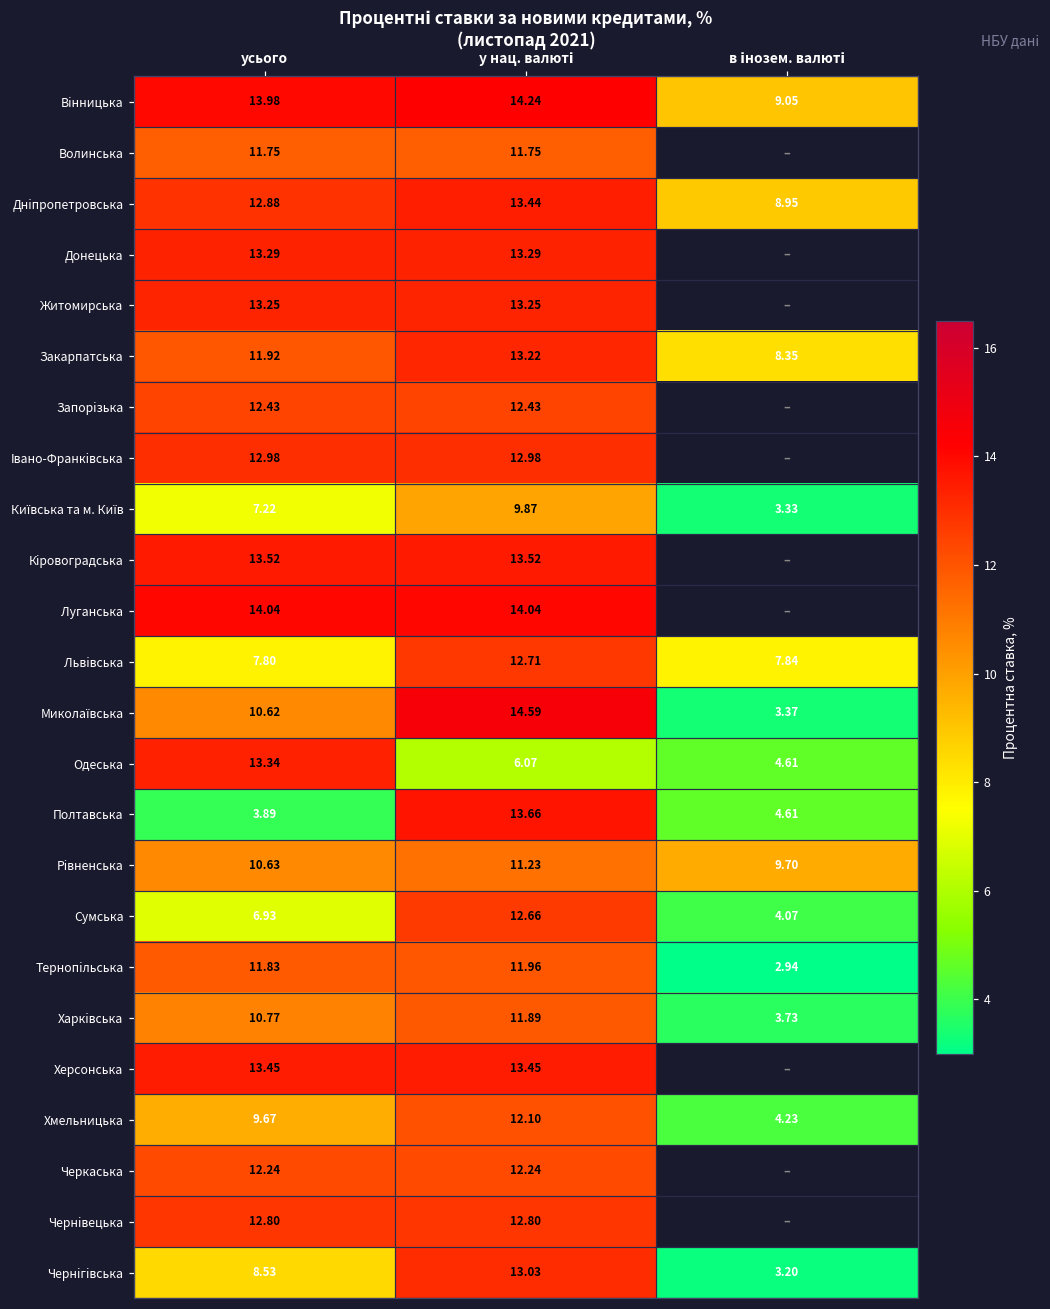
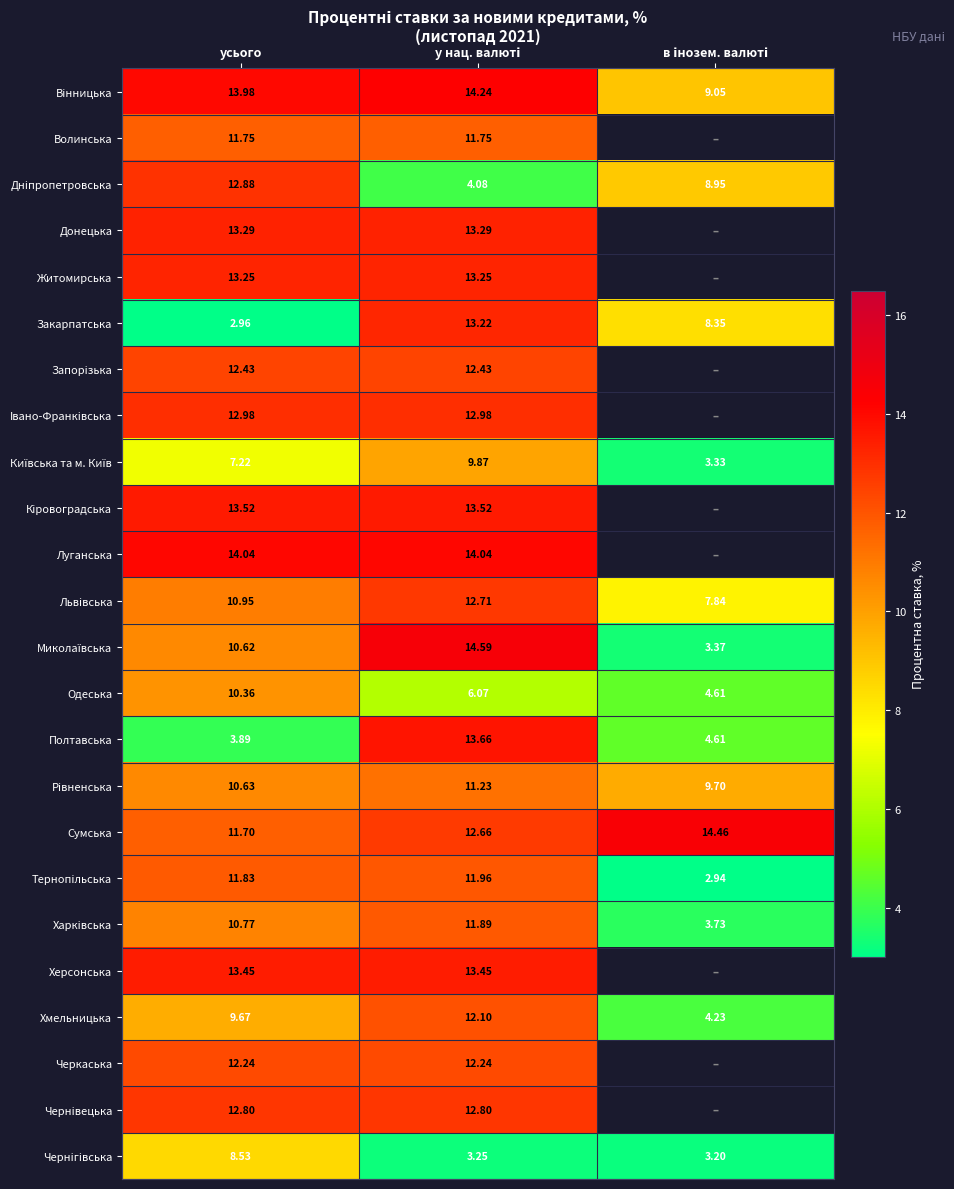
Днiпропетровська, у нац. валюті: 13.44 -> 4.08
Закарпатська, усього: 11.92 -> 2.96
Львiвська, усього: 7.80 -> 10.95
Одеська, усього: 13.34 -> 10.36
Сумська, усього: 6.93 -> 11.70
Сумська, в інозем. валюті: 4.07 -> 14.46
Чернiгiвська, у нац. валюті: 13.03 -> 3.25
